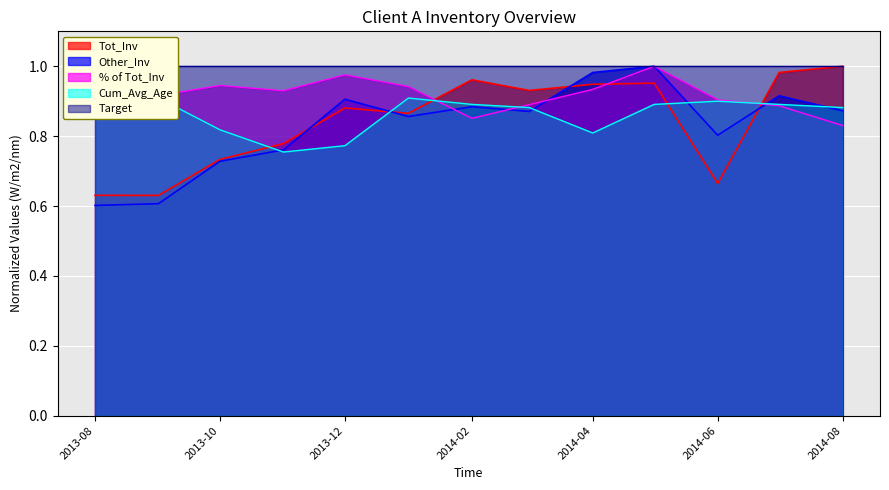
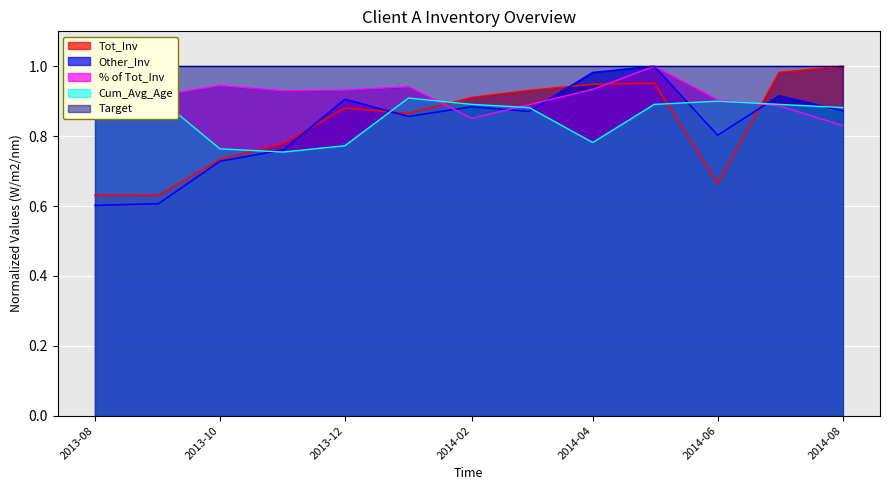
Cum_Avg_Age, 2013-10: 0.82 -> 0.76
% of Tot_Inv, 2013-12: 0.98 -> 0.93
Tot_Inv, 2014-02: 0.96 -> 0.91
Cum_Avg_Age, 2014-04: 0.81 -> 0.78
